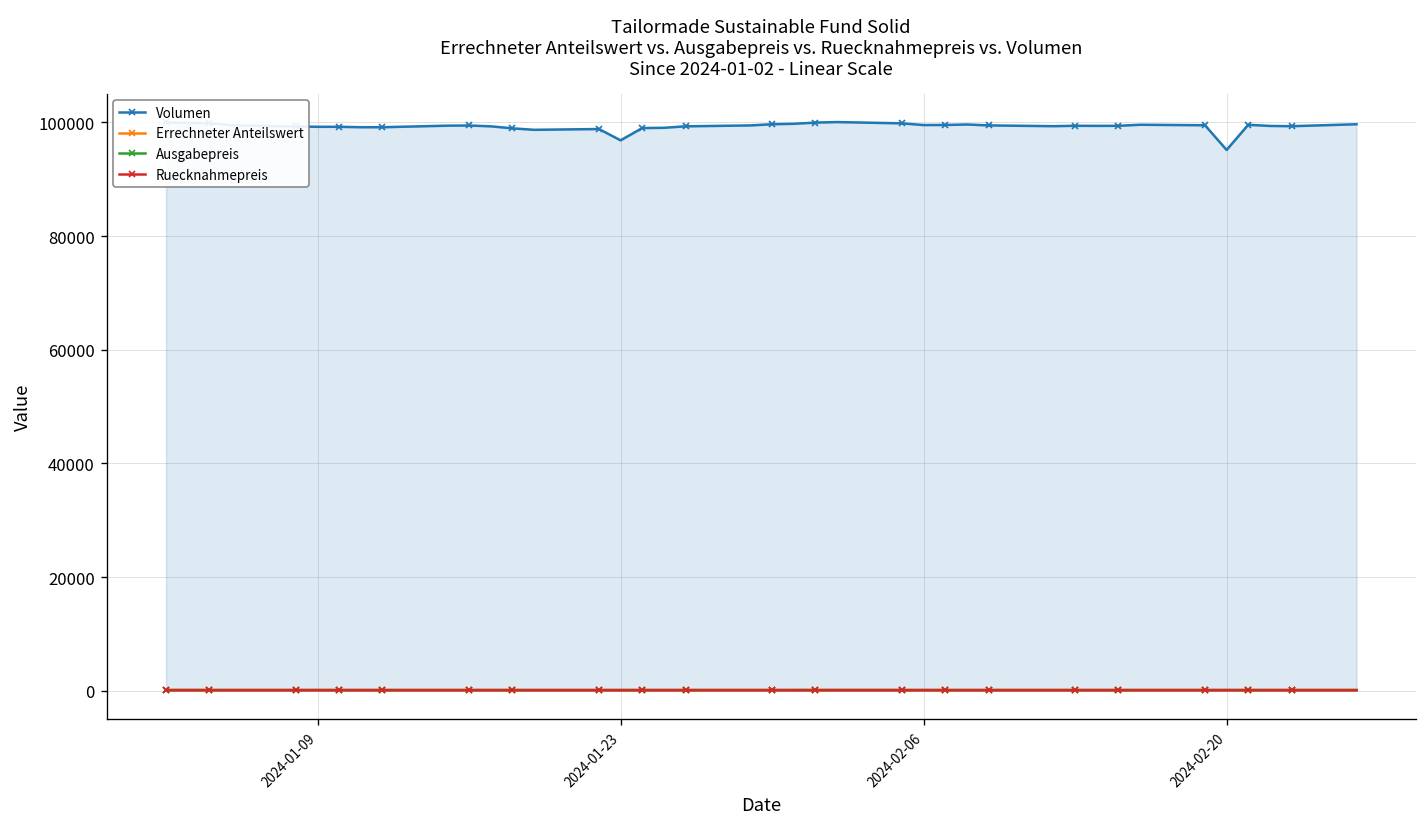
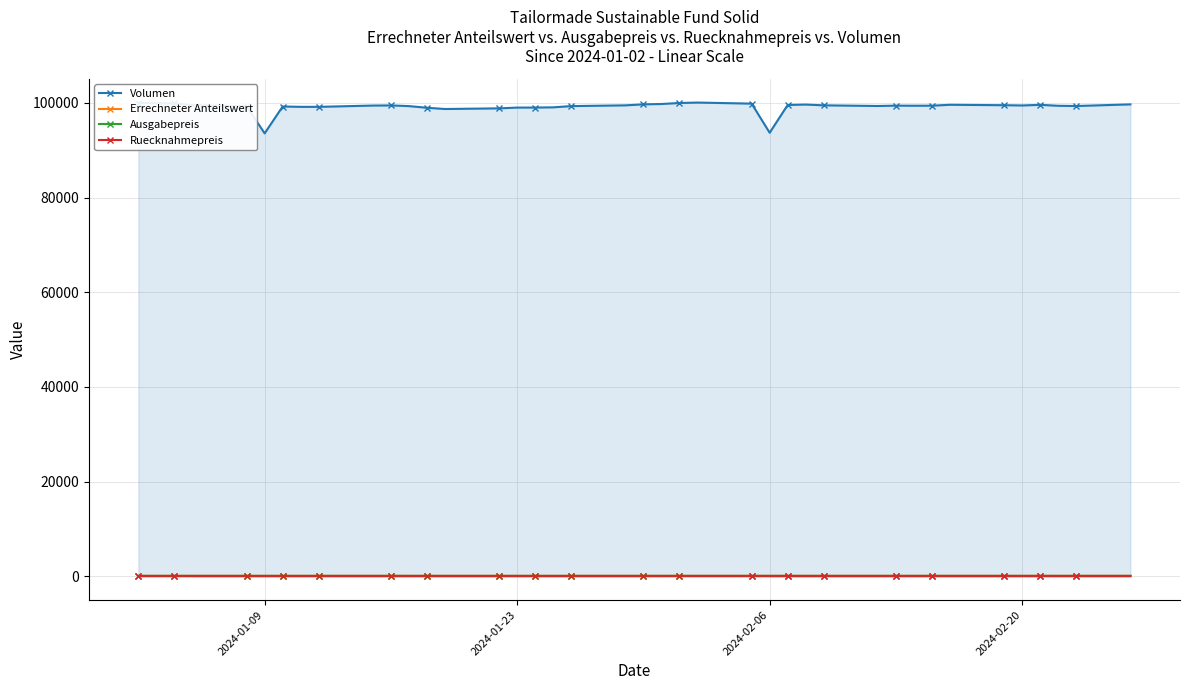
Volumen, 2024-01-09: 99000 -> 94000
Volumen, 2024-01-23: 97000 -> 99000
Volumen, 2024-02-06: 100000 -> 94000
Volumen, 2024-02-20: 95000 -> 99000
